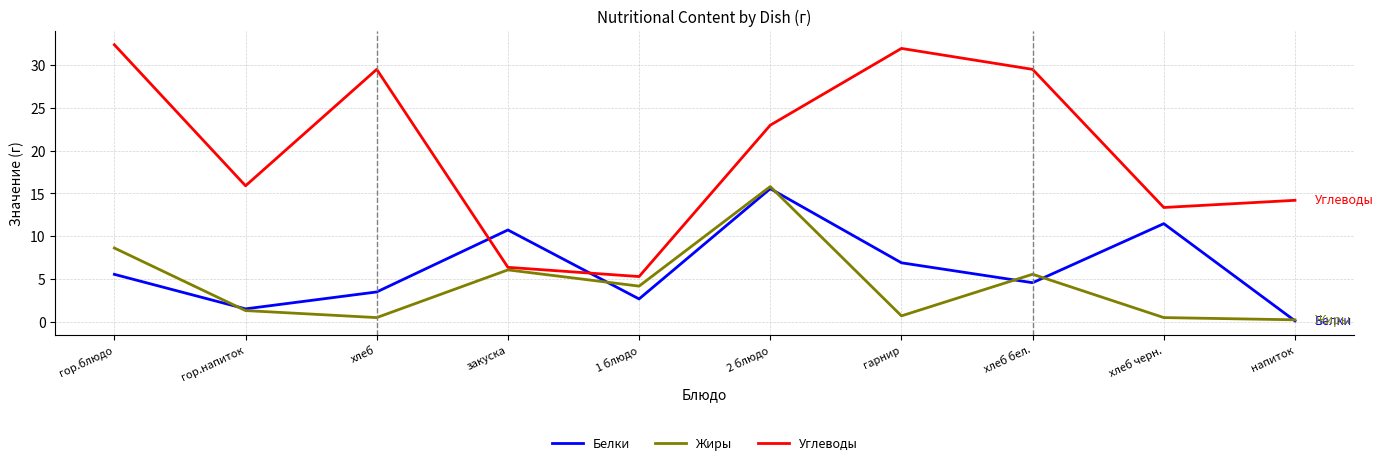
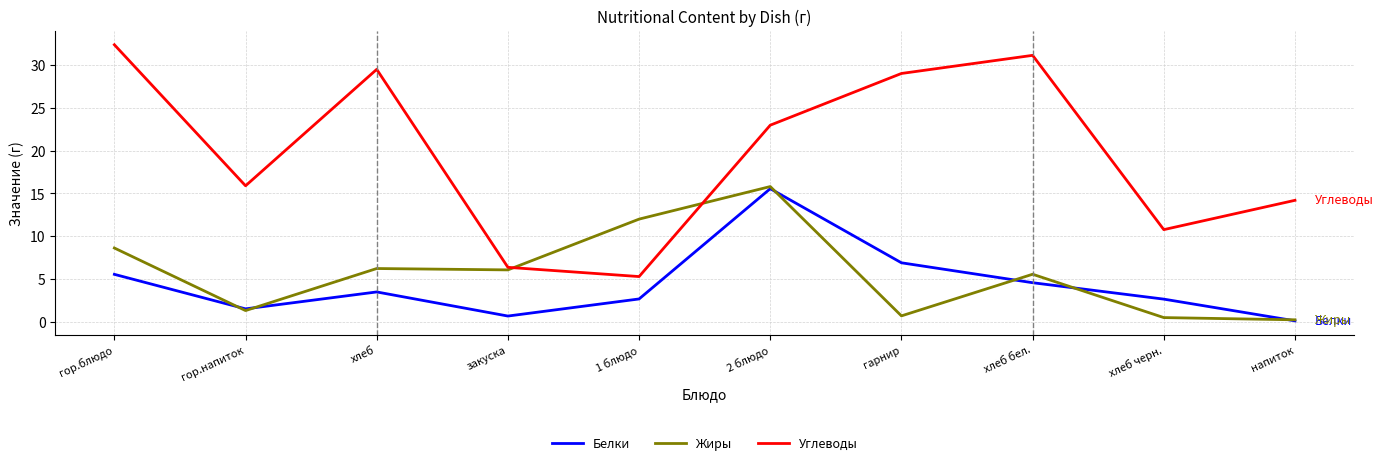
Жиры, хлеб: 0 -> 6
Белки, закуска: 11 -> 1
Жиры, 1 блюдо: 4 -> 12
Углеводы, гарнир: 32 -> 29
Углеводы, хлеб бел.: 30 -> 31
Белки, хлеб черн.: 11 -> 3
Углеводы, хлеб черн.: 13 -> 11
